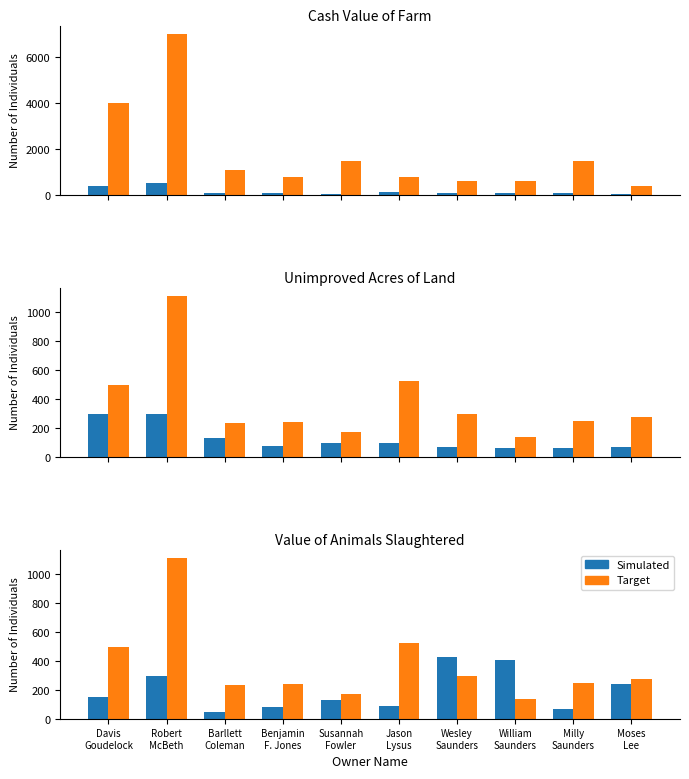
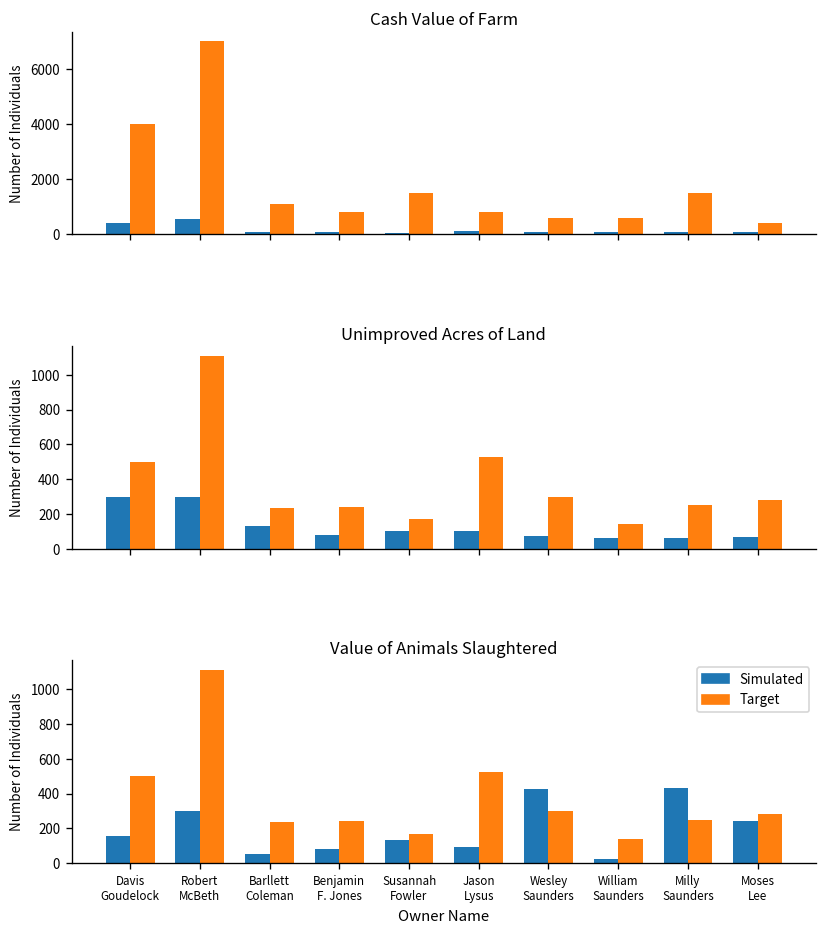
Value of Animals Slaughtered, Simulated, William Saunders: 410 -> 30
Value of Animals Slaughtered, Simulated, Milly Saunders: 70 -> 430
